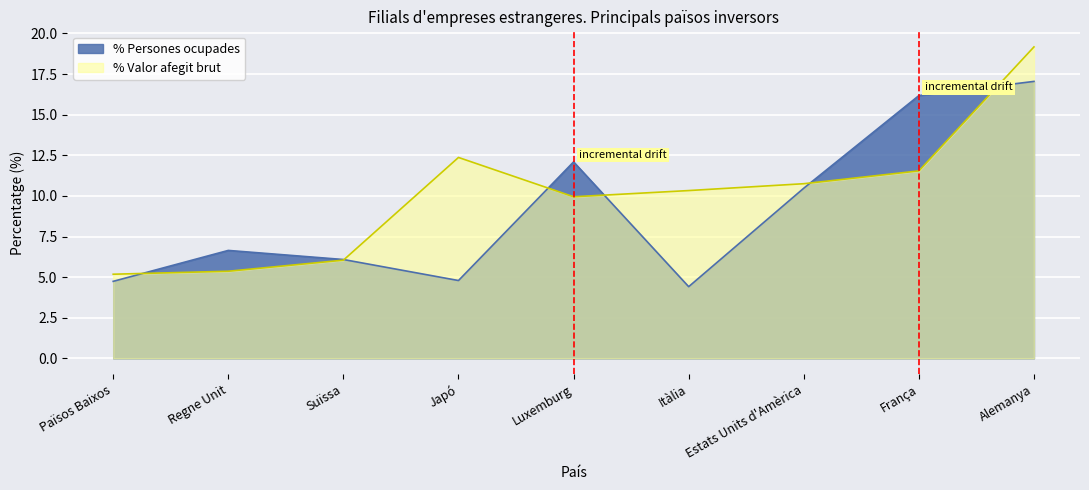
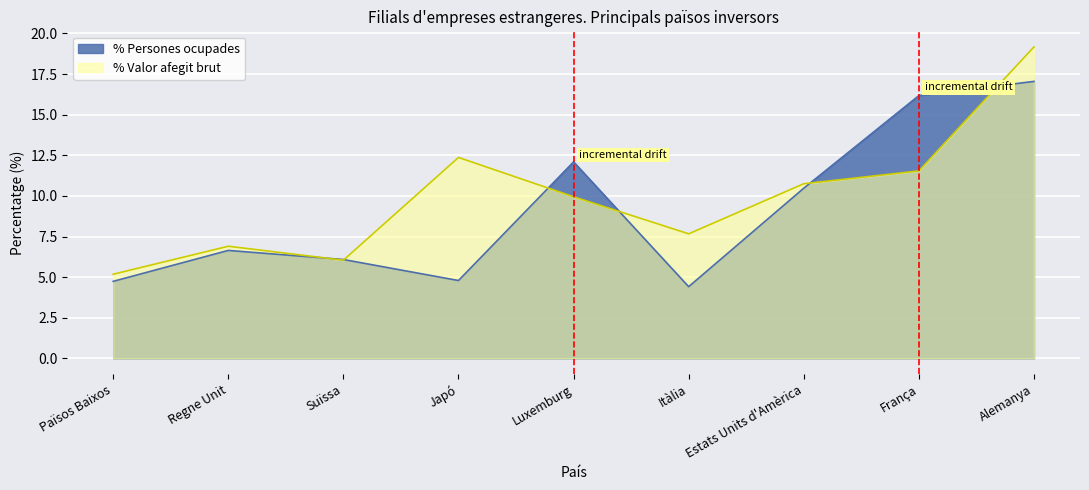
% Valor afegit brut, Regne Unit: 5.4 -> 6.9
% Valor afegit brut, Itàlia: 10.3 -> 7.7
